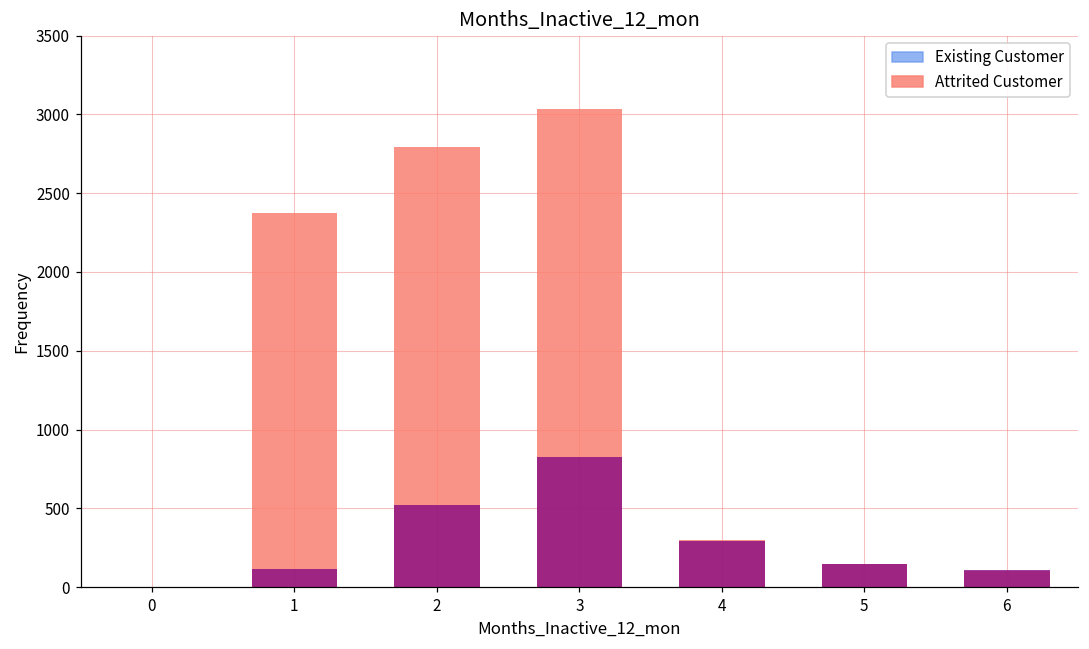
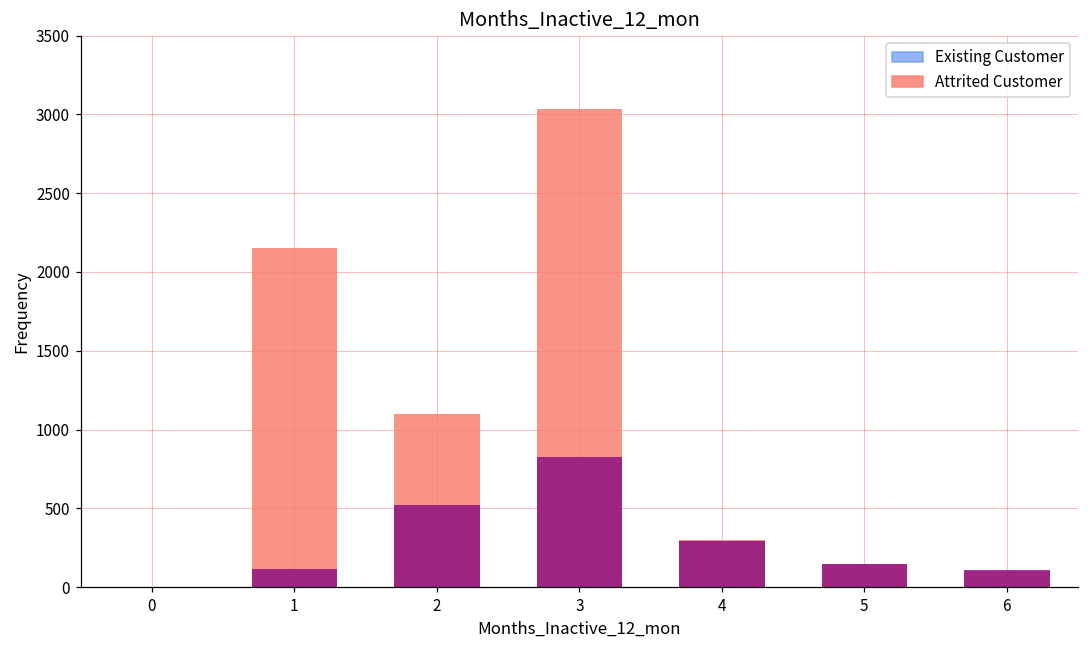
Attrited Customer, 1: 2380 -> 2150
Attrited Customer, 2: 2790 -> 1100
